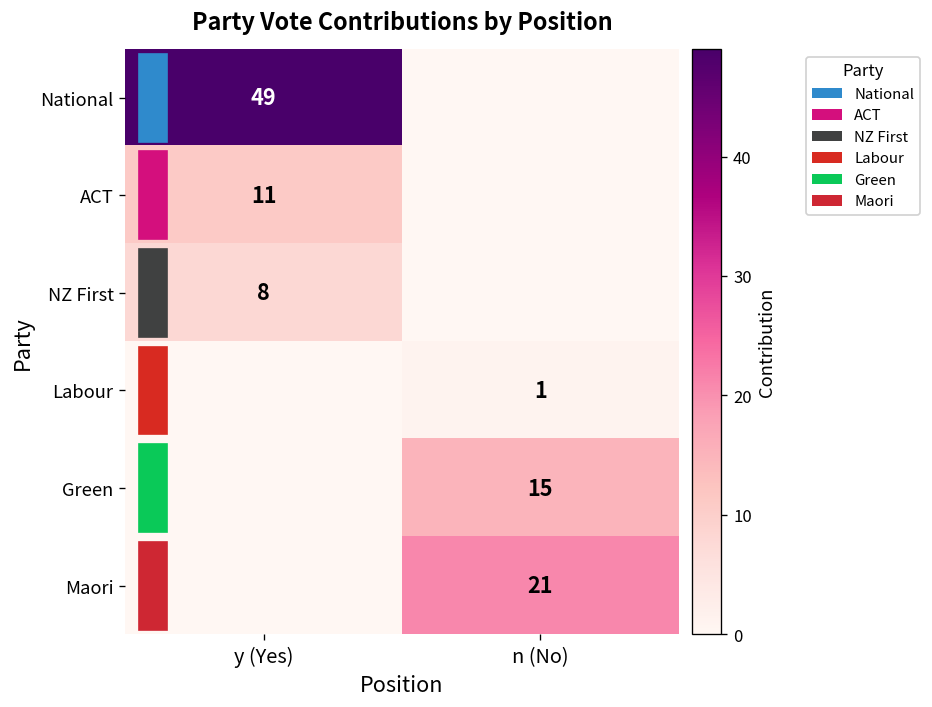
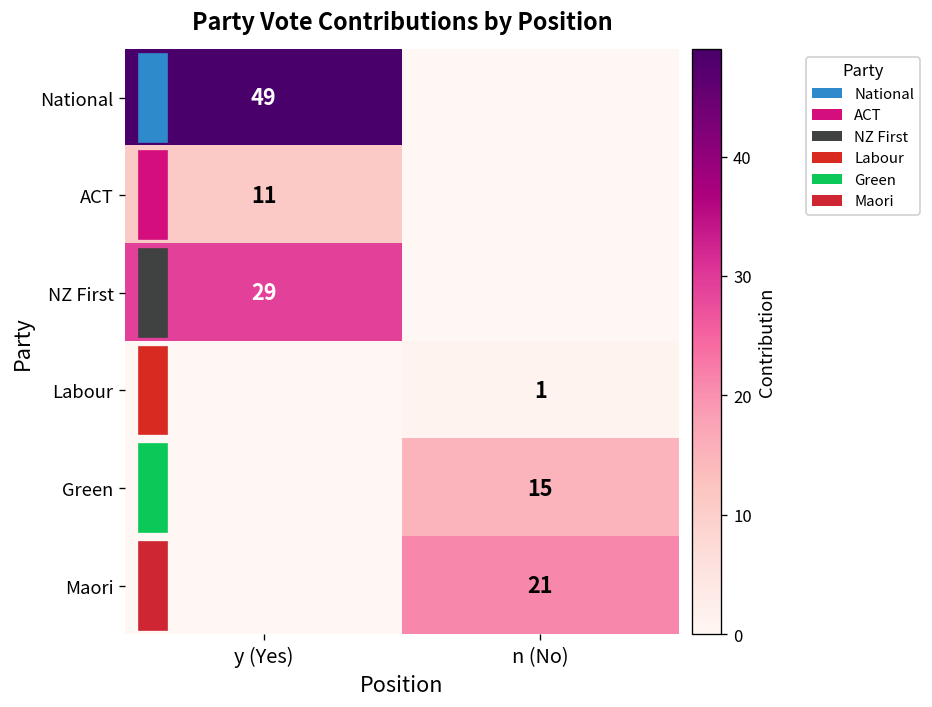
NZ First, y (Yes): 8 -> 29
